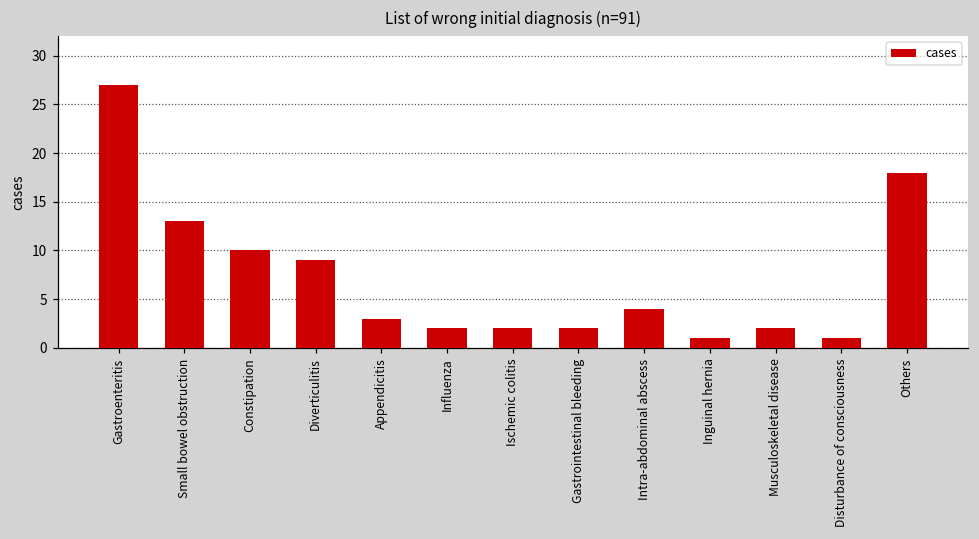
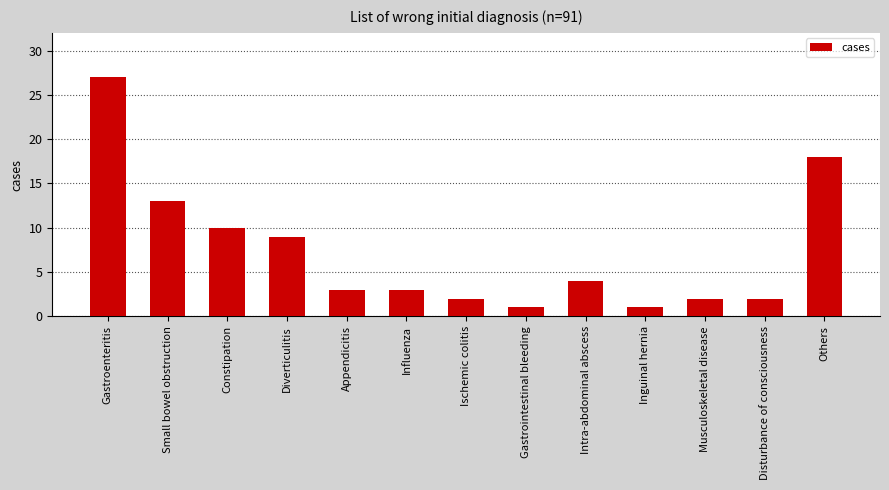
Influenza: 2 -> 3
Gastrointestinal bleeding: 2 -> 1
Disturbance of consciousness: 1 -> 2
